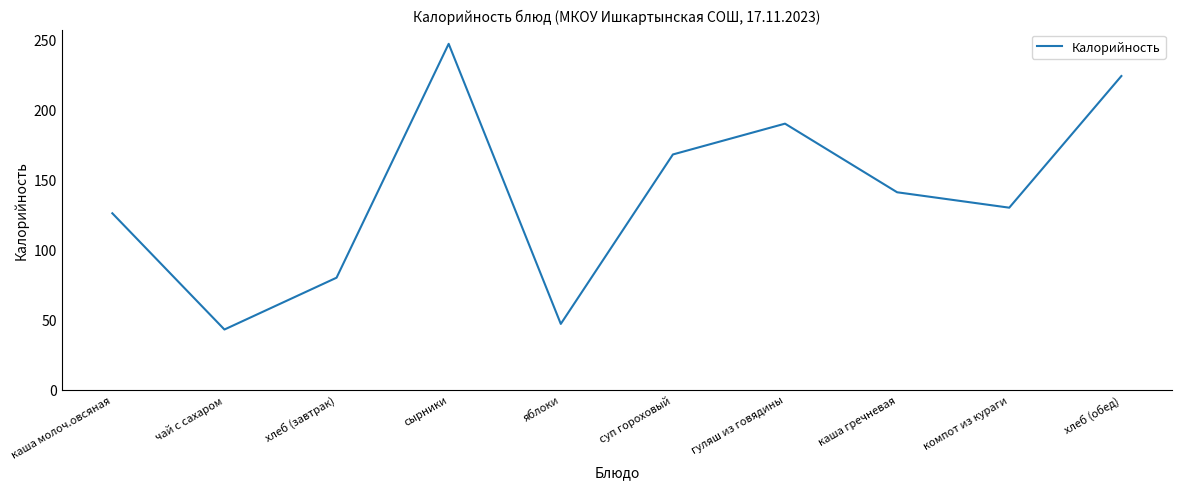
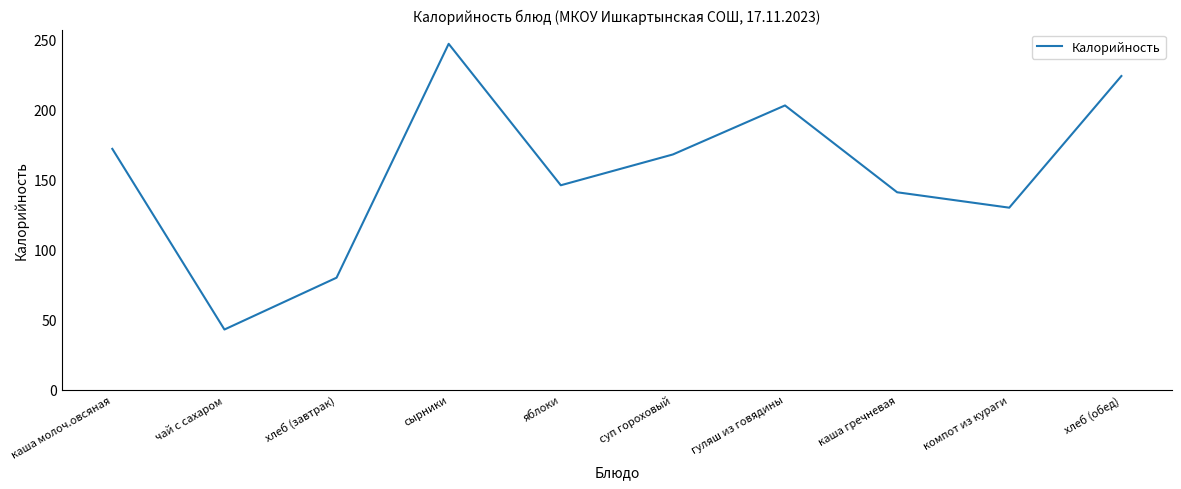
каша молоч.овсяная: 126 -> 172
яблоки: 47 -> 146
гуляш из говядины: 190 -> 203
